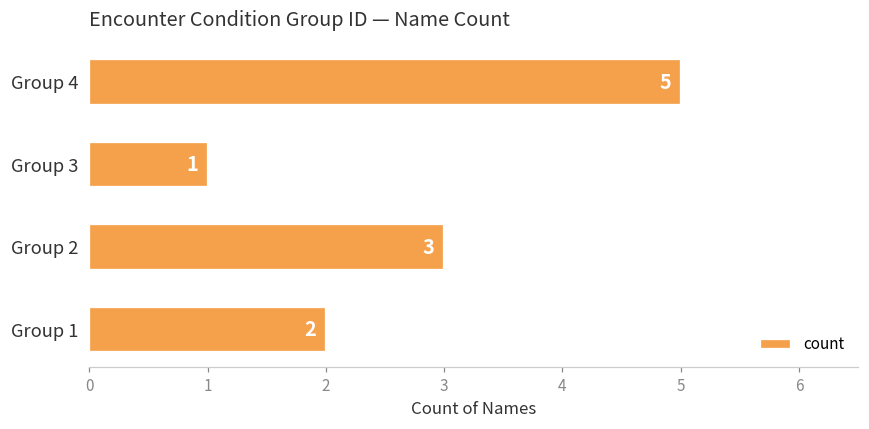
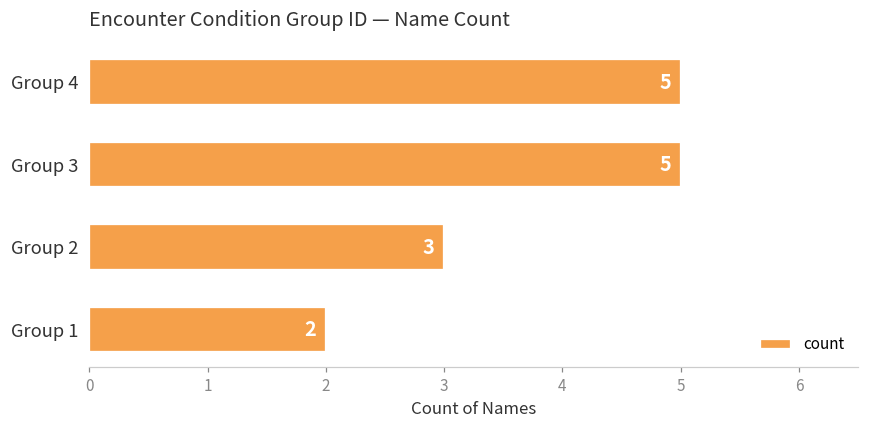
Group 3: 1 -> 5
